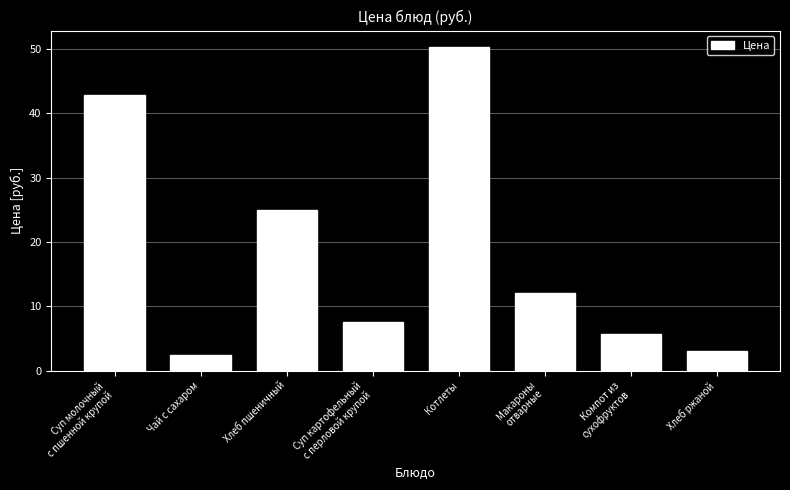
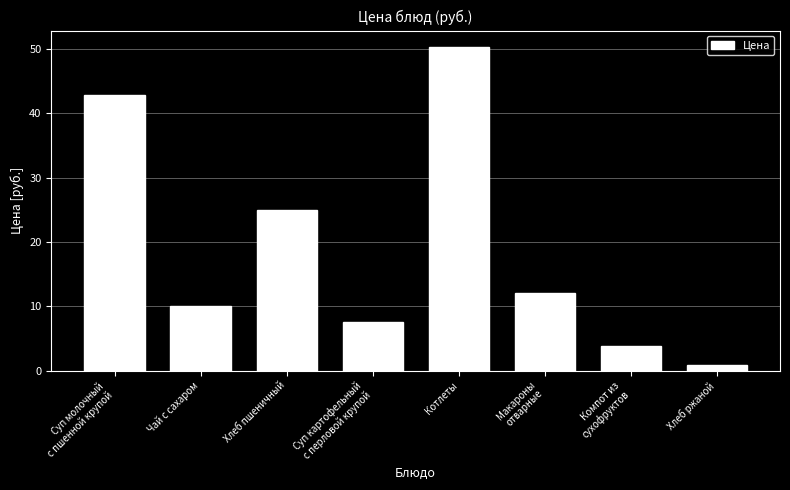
Чай с сахаром: 2 -> 10
Компот из сухофруктов: 6 -> 4
Хлеб ржаной: 3 -> 1
